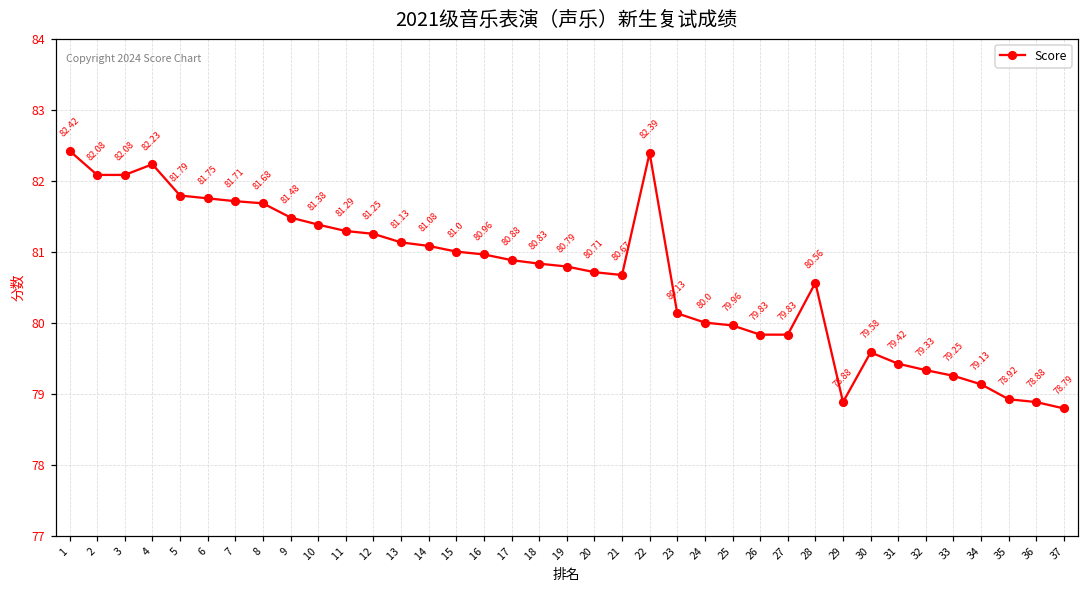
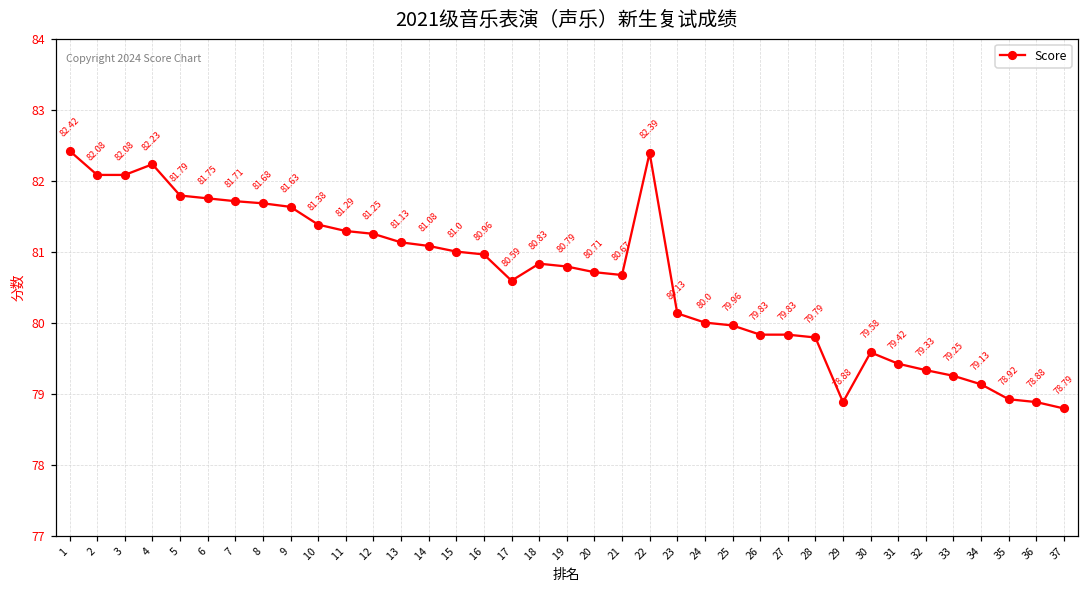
9: 81.48 -> 81.63
17: 80.88 -> 80.59
28: 80.56 -> 79.79
